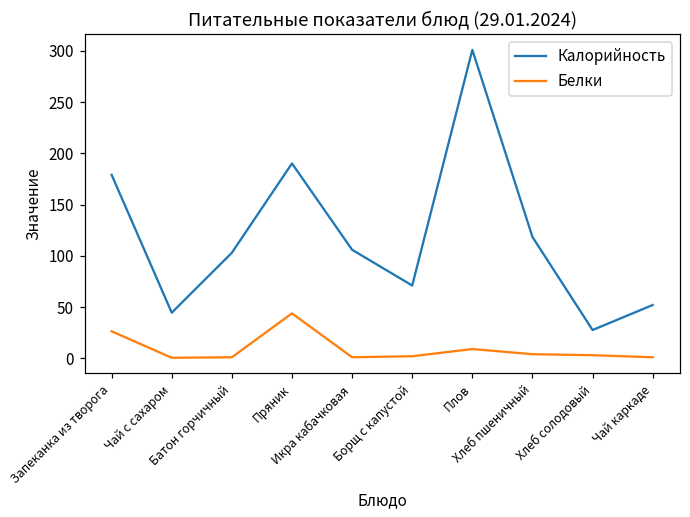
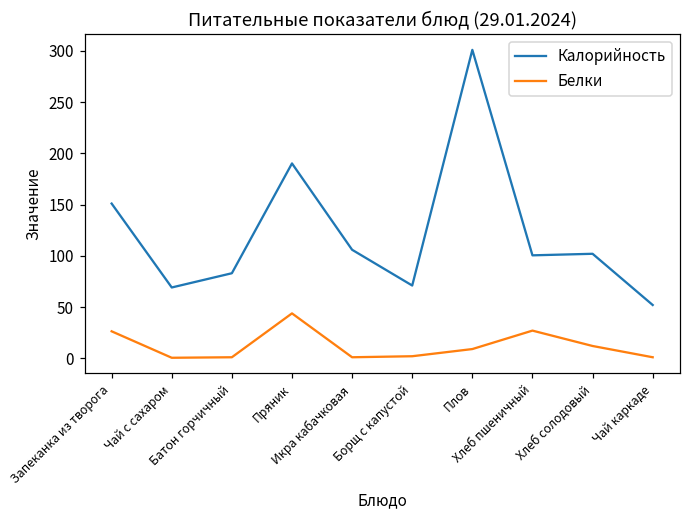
Калорийность, Запеканка из творога: 180 -> 150
Калорийность, Чай с сахаром: 40 -> 70
Калорийность, Батон горчичный: 100 -> 80
Калорийность, Хлеб пшеничный: 120 -> 100
Белки, Хлеб пшеничный: 0 -> 30
Калорийность, Хлеб солодовый: 30 -> 100
Белки, Хлеб солодовый: 0 -> 10
